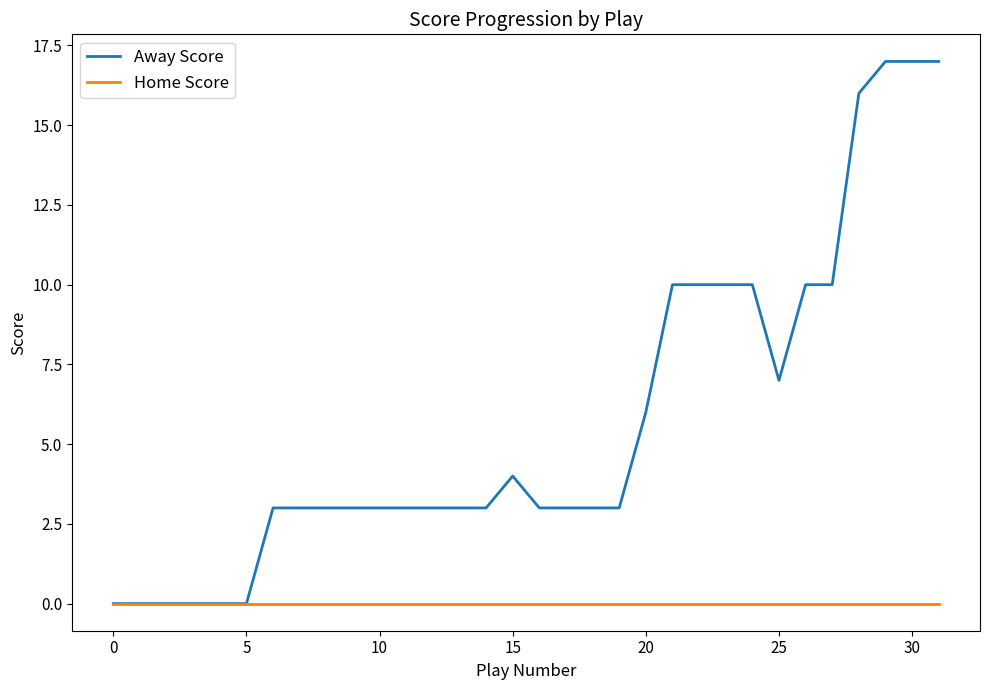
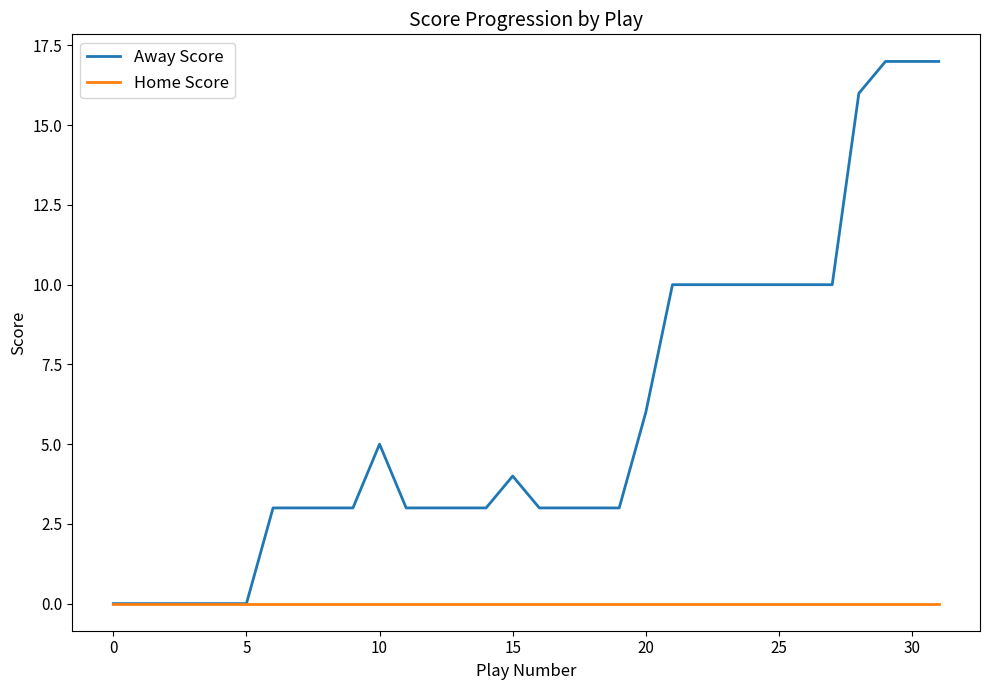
Away Score, 10: 3 -> 5
Away Score, 25: 7 -> 10
